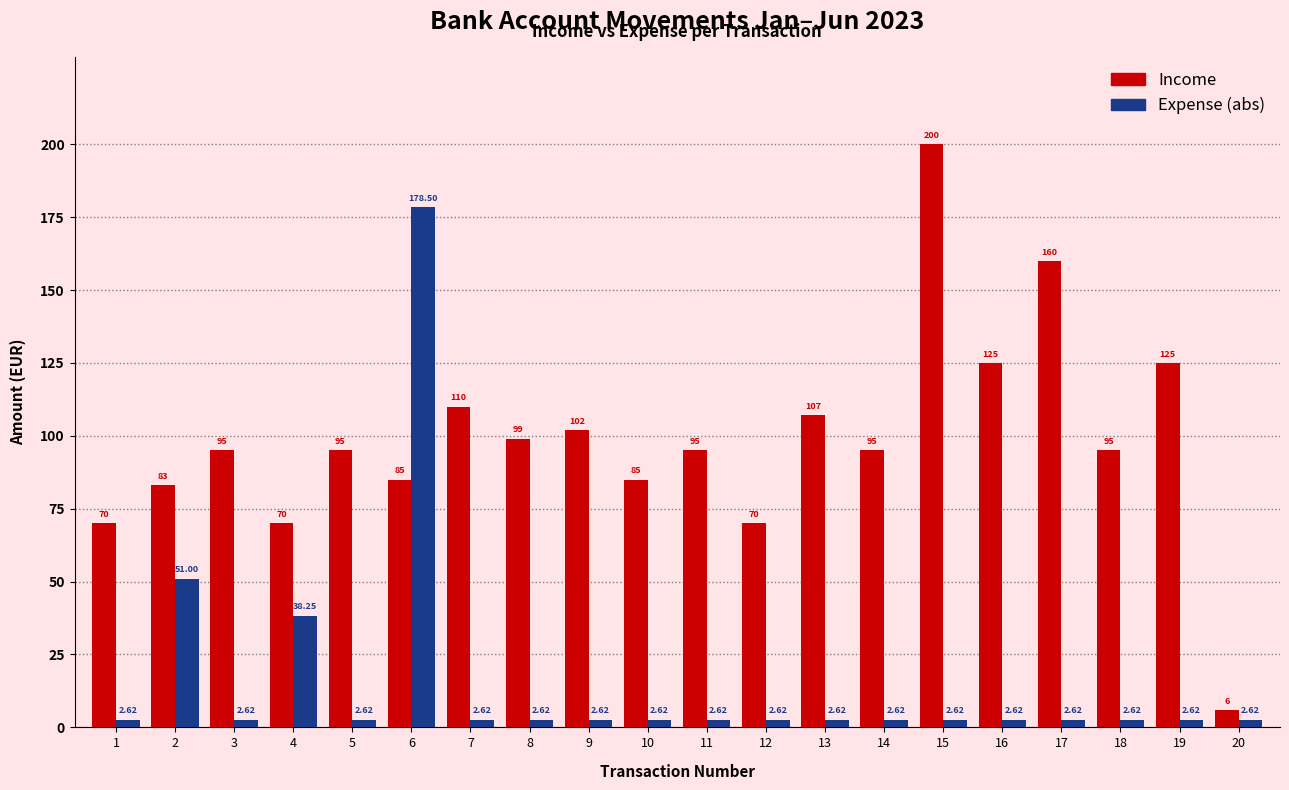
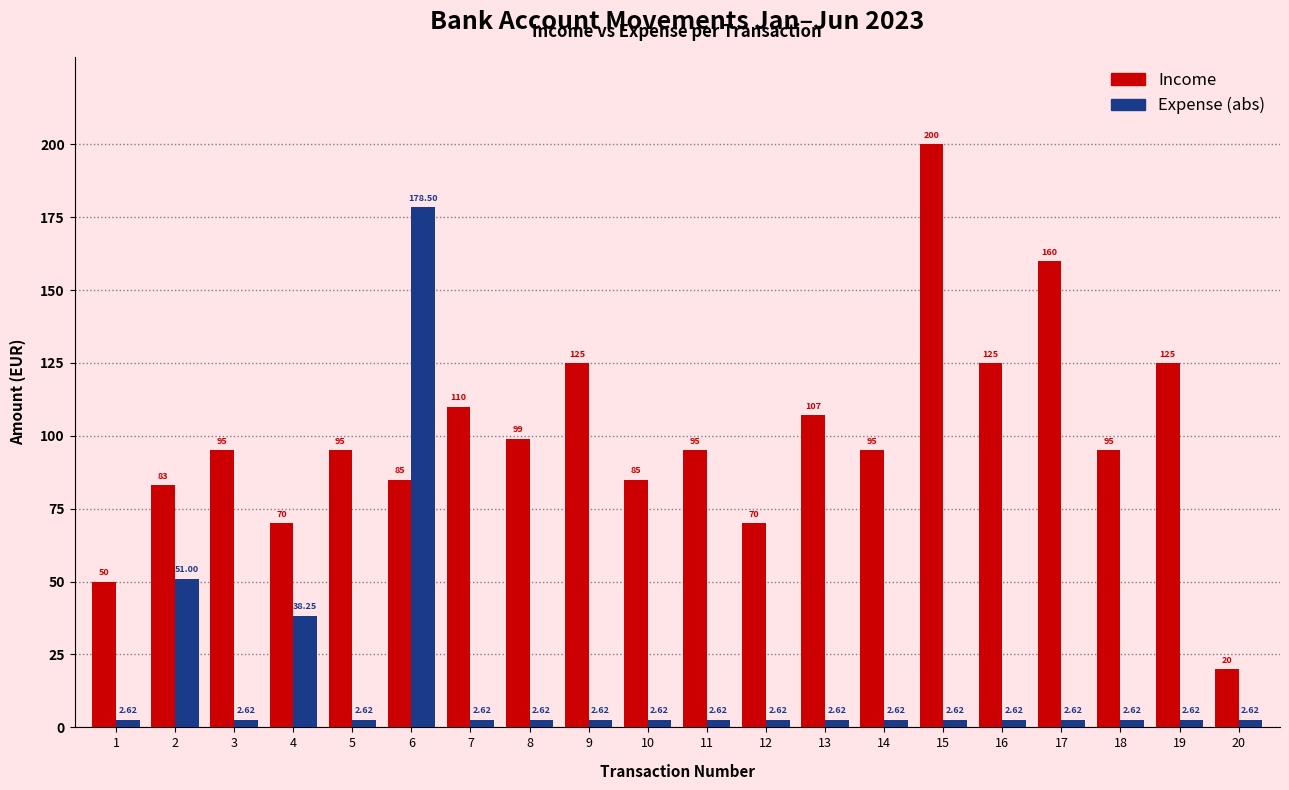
Income, 1: 70 -> 50
Income, 9: 102 -> 125
Income, 20: 6 -> 20
